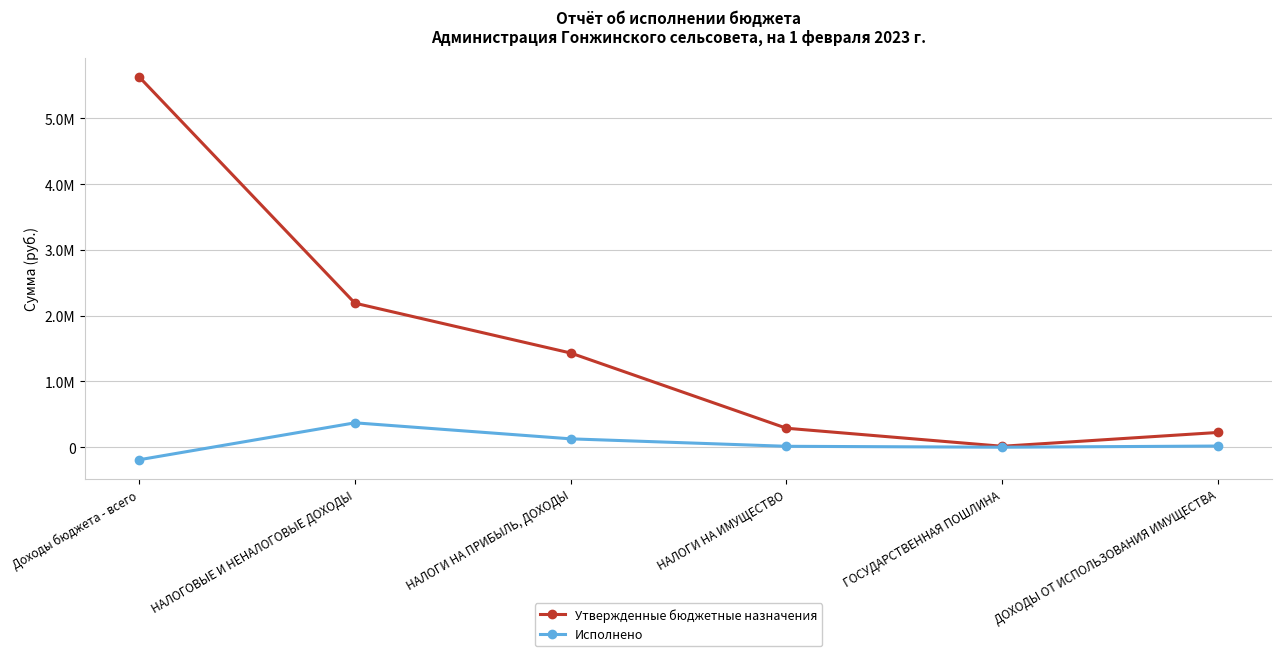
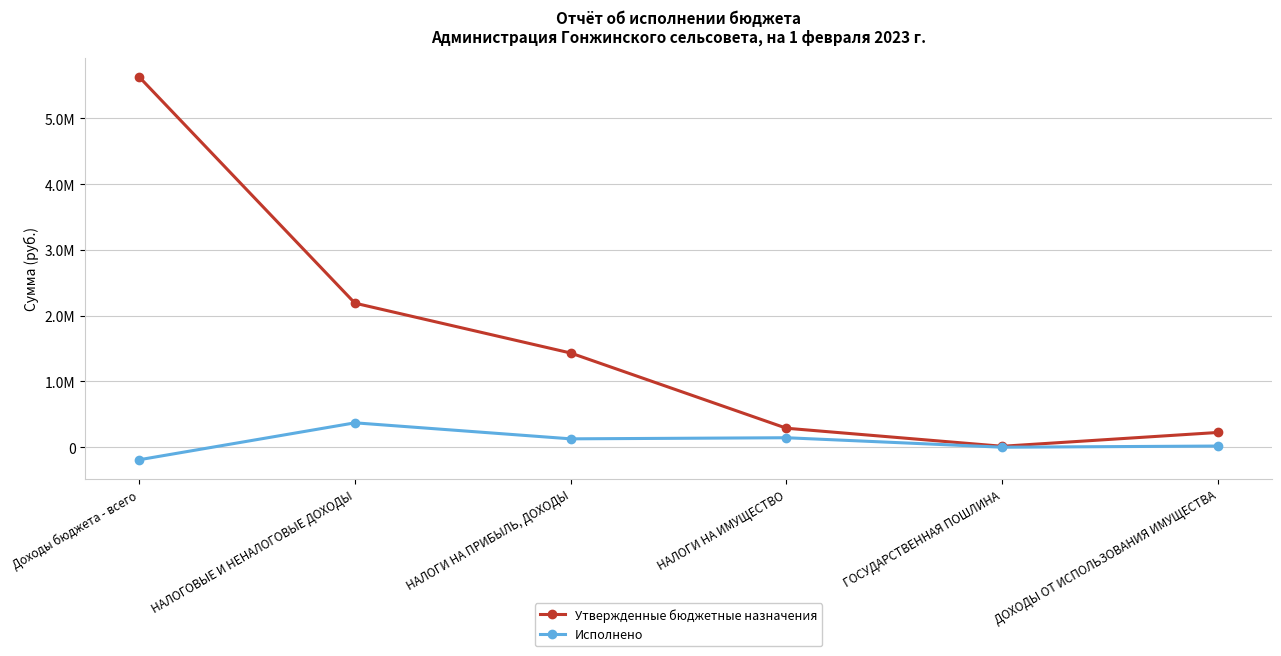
Исполнено, НАЛОГИ НА ИМУЩЕСТВО: 0 -> 100000
